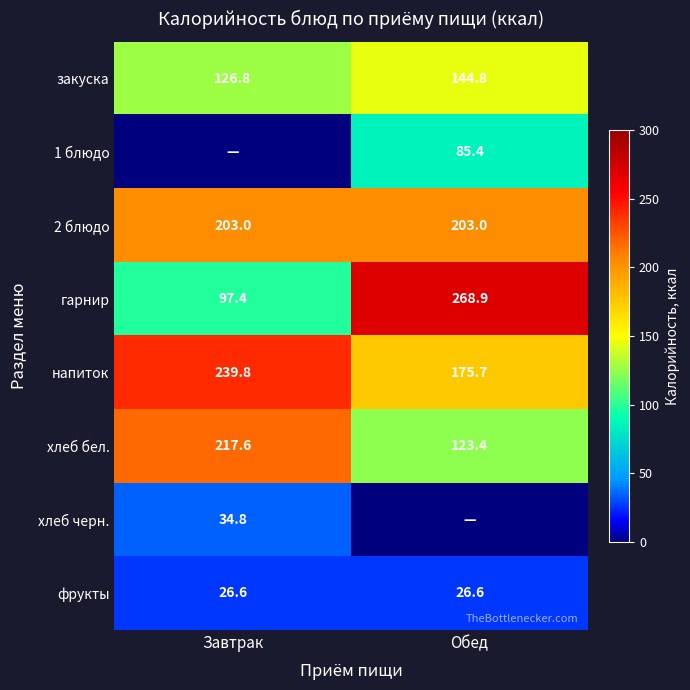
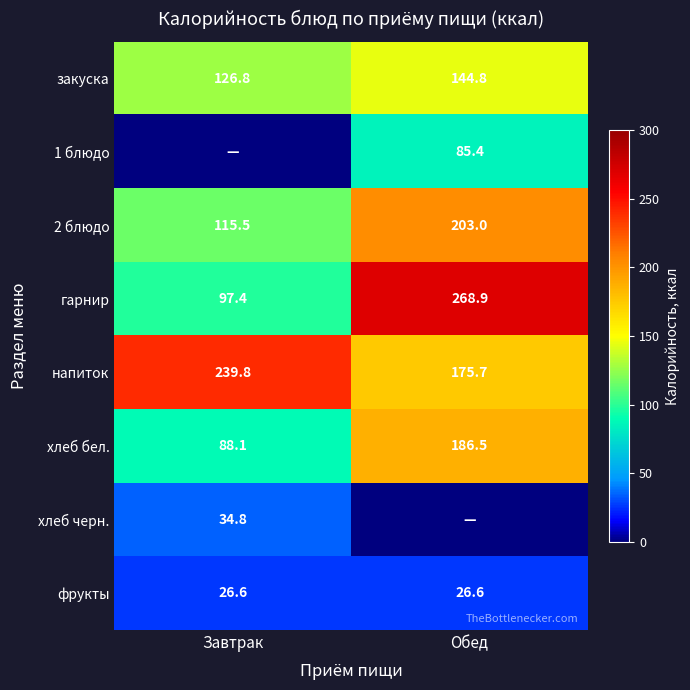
2 блюдо, Завтрак: 203.0 -> 115.5
хлеб бел., Завтрак: 217.6 -> 88.1
хлеб бел., Обед: 123.4 -> 186.5
